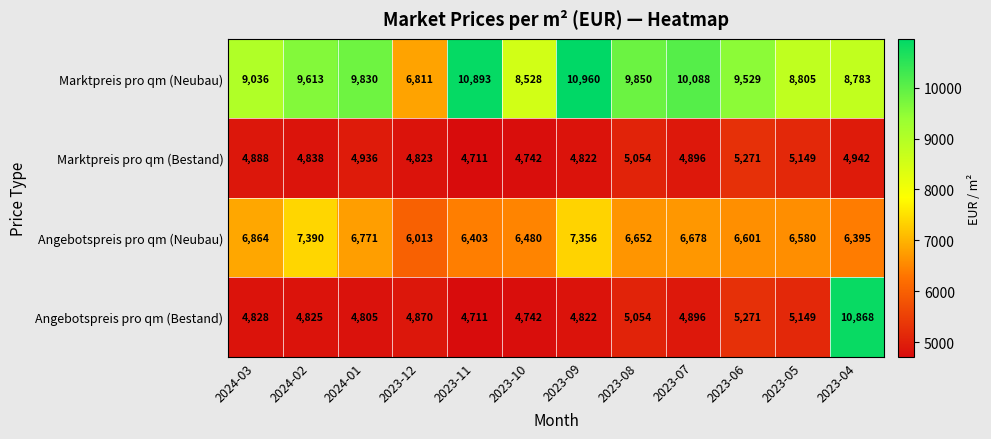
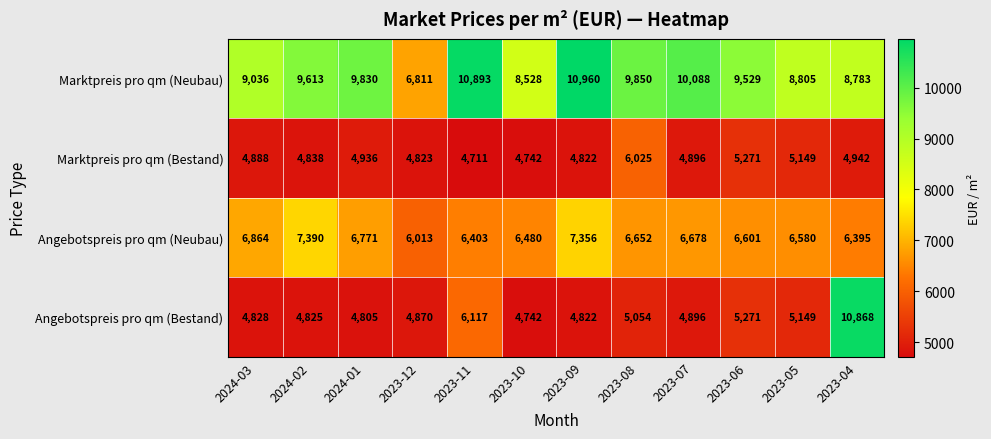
Marktpreis pro qm (Bestand), 2023-08: 5,054 -> 6,025
Angebotspreis pro qm (Bestand), 2023-11: 4,711 -> 6,117
